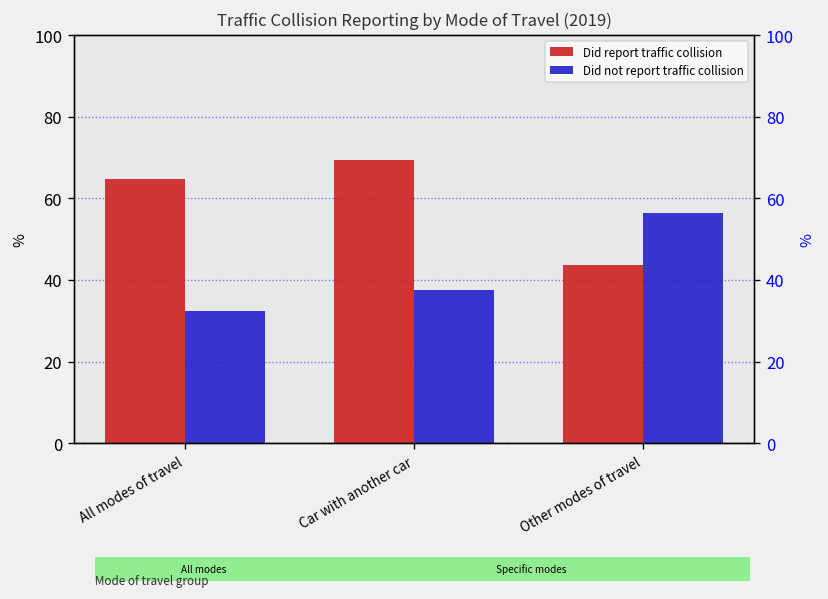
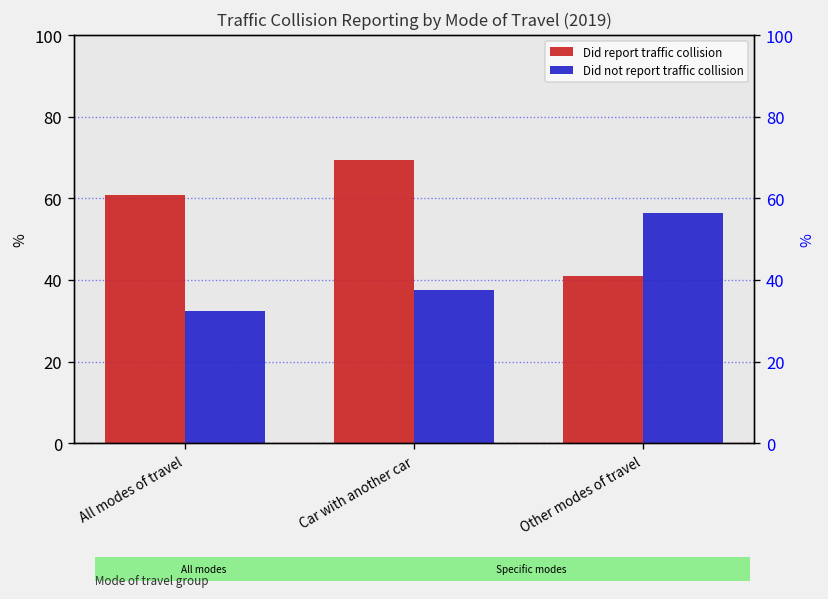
Traffic Collision Reporting by Mode of Travel (2019), Did report traffic collision, All modes of travel: 65 -> 61
Traffic Collision Reporting by Mode of Travel (2019), Did report traffic collision, Other modes of travel: 44 -> 41
